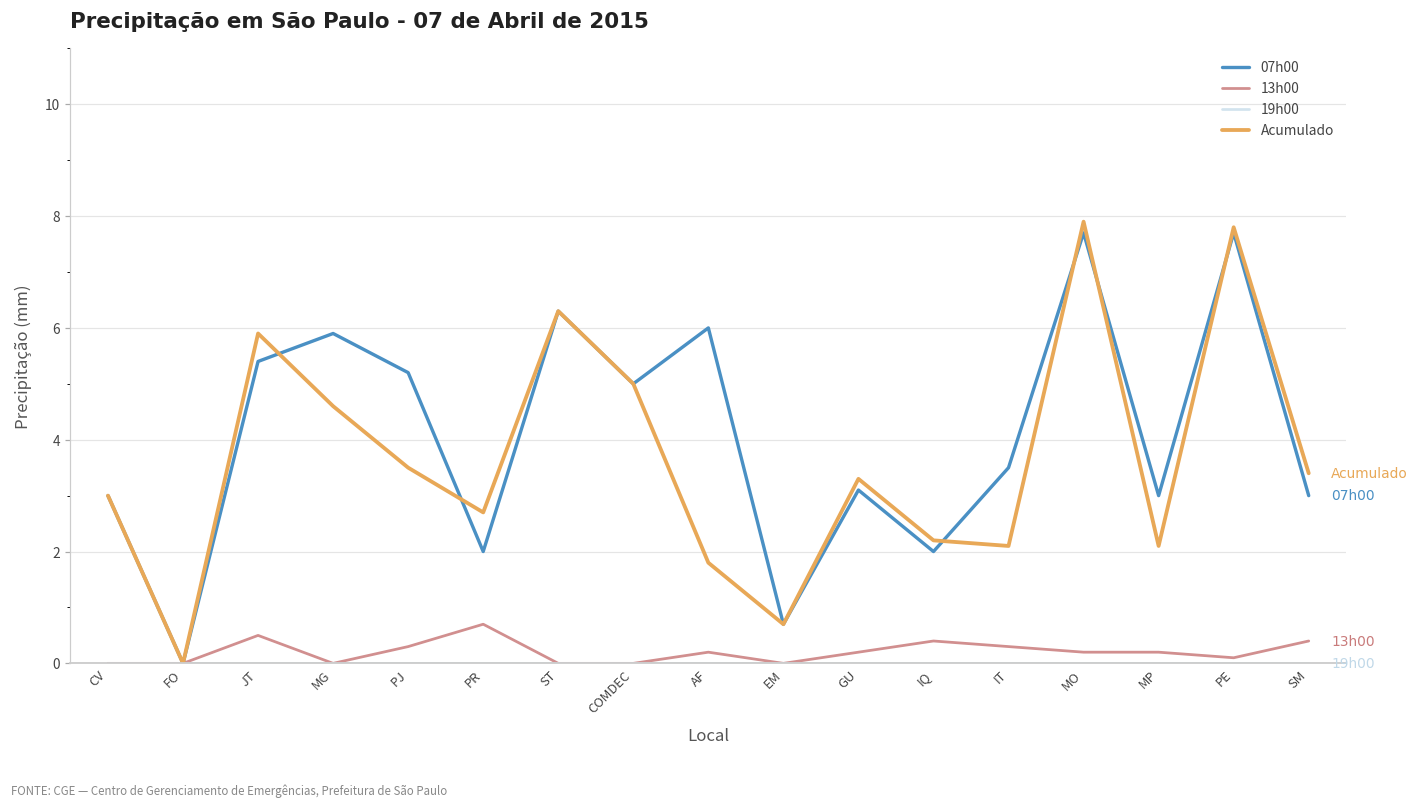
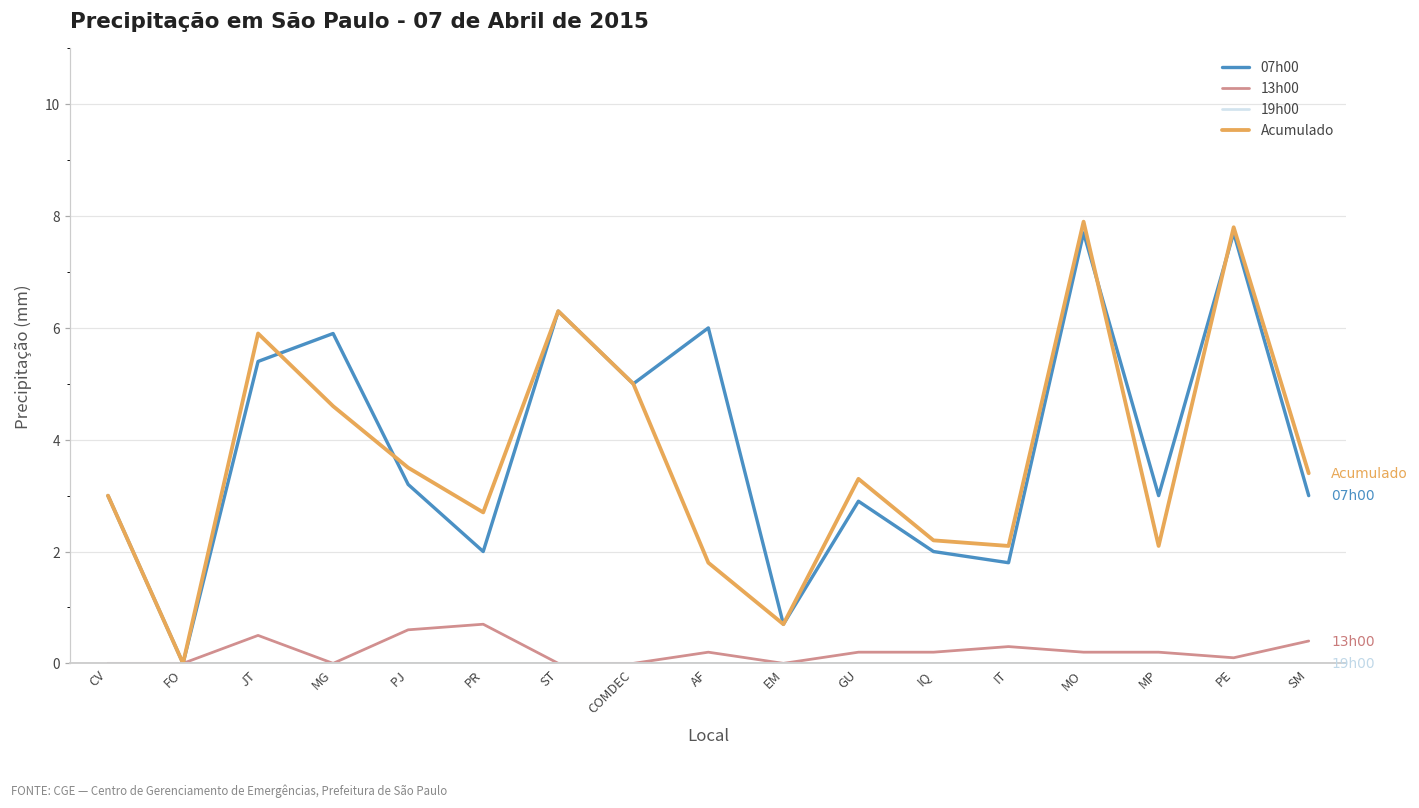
07h00, PJ: 5.2 -> 3.2
13h00, PJ: 0.3 -> 0.6
07h00, GU: 3.1 -> 2.9
13h00, IQ: 0.4 -> 0.2
07h00, IT: 3.5 -> 1.8
